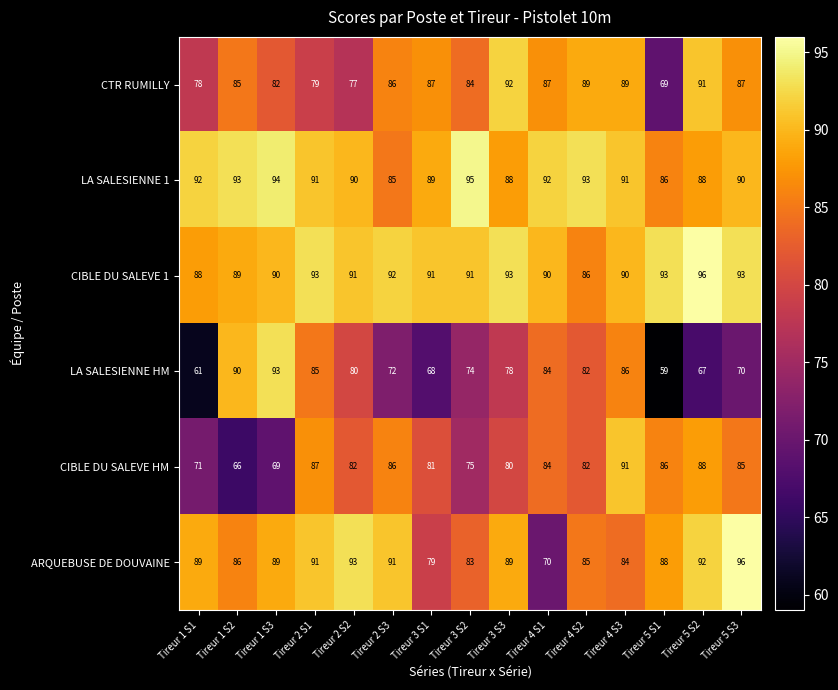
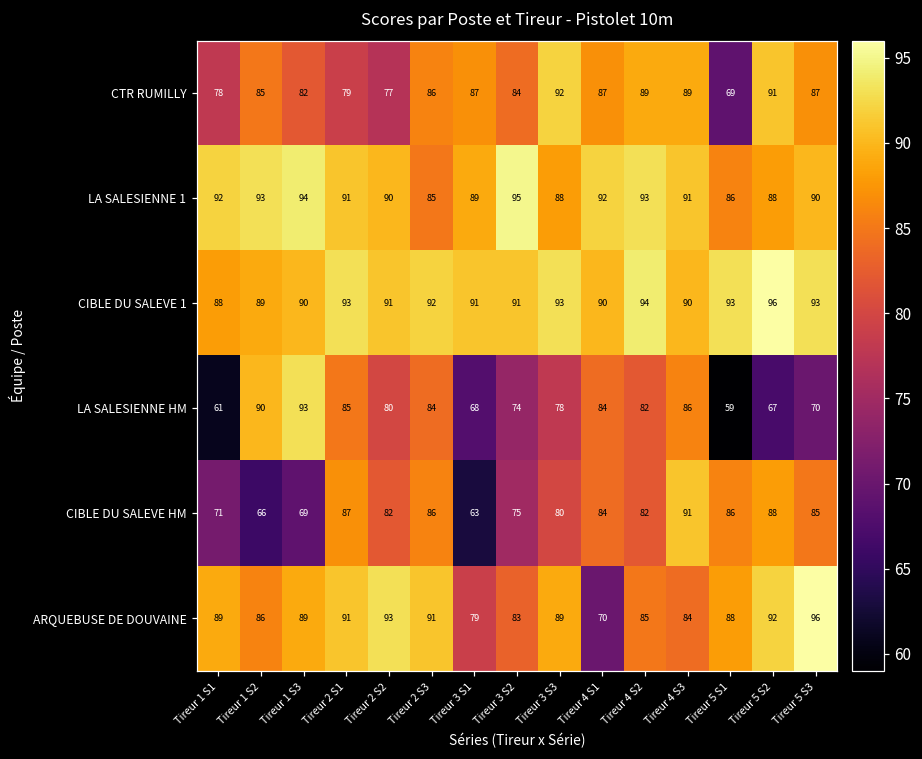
CIBLE DU SALEVE 1, Tireur 4 S2: 86 -> 94
LA SALESIENNE HM, Tireur 2 S3: 72 -> 84
CIBLE DU SALEVE HM, Tireur 3 S1: 81 -> 63
